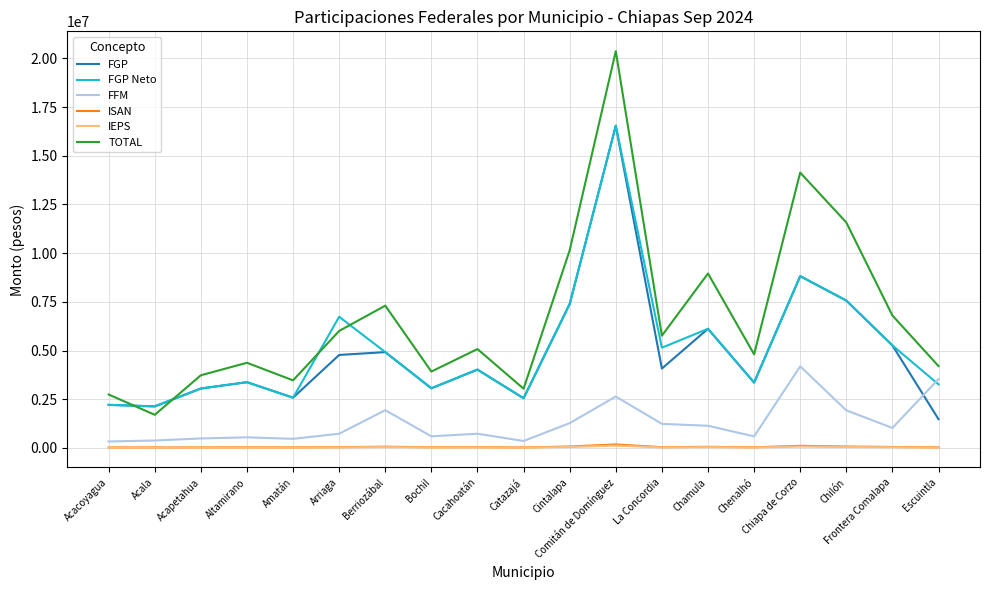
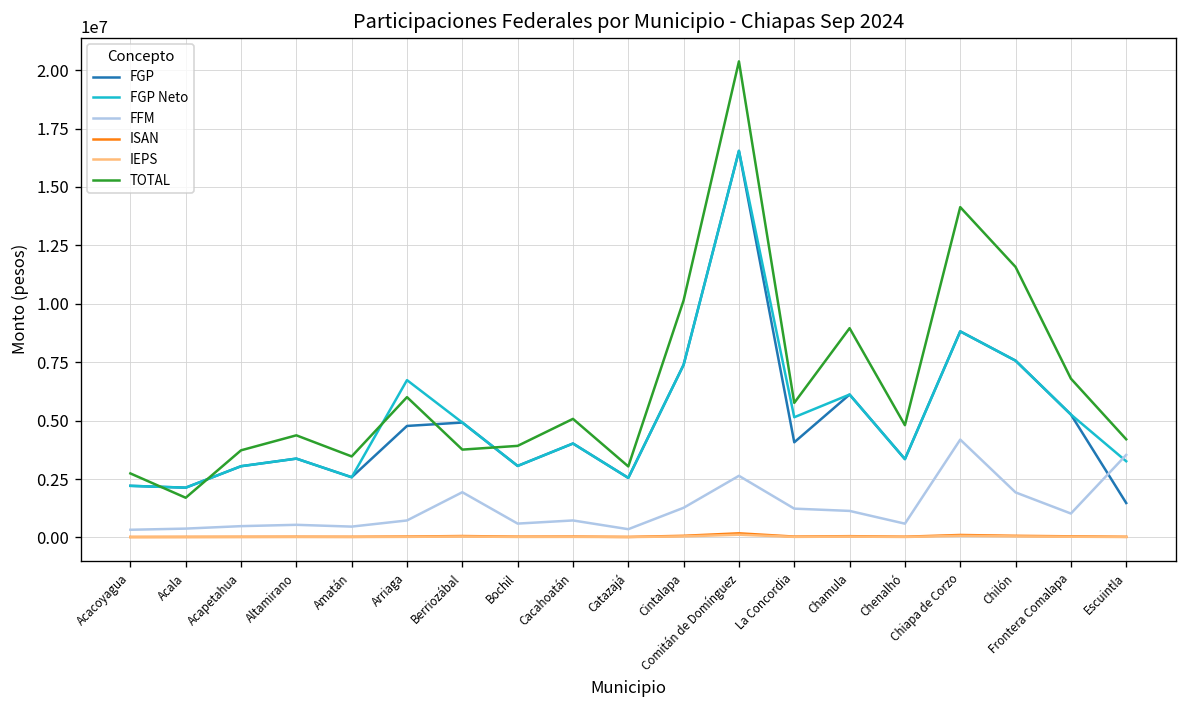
TOTAL, Berriozábal: 7300000 -> 3800000
